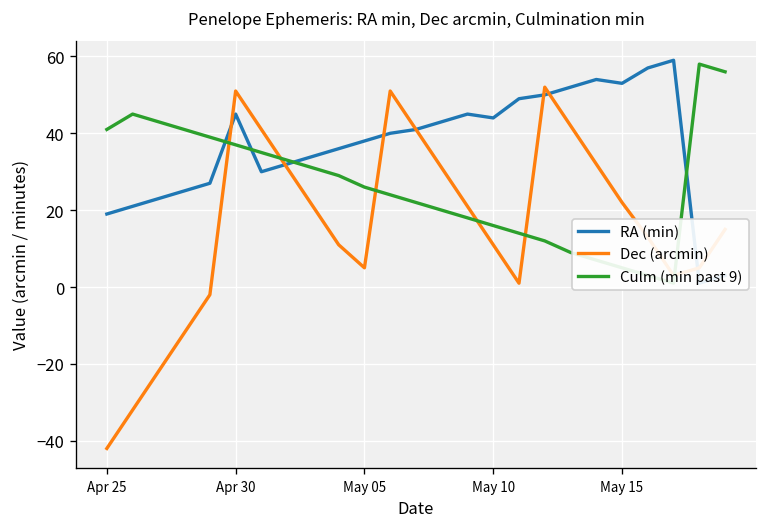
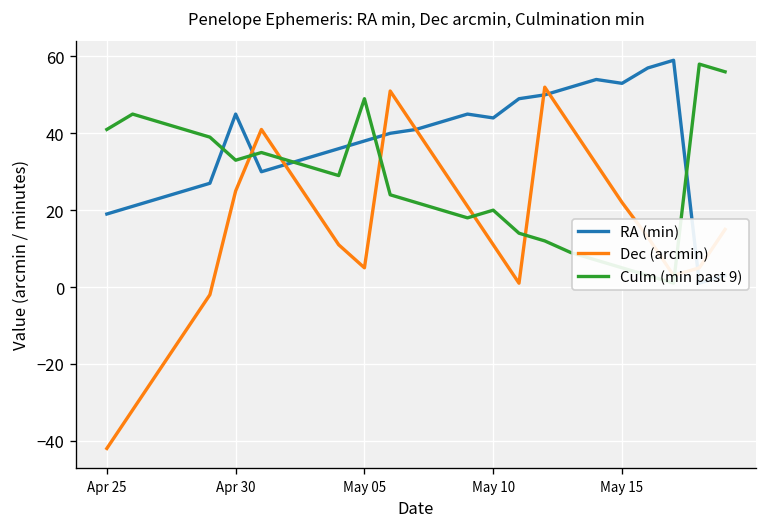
Dec (arcmin), Apr 30: 51 -> 25
Culm (min past 9), Apr 30: 37 -> 33
Culm (min past 9), May 05: 26 -> 49
Culm (min past 9), May 10: 16 -> 20
